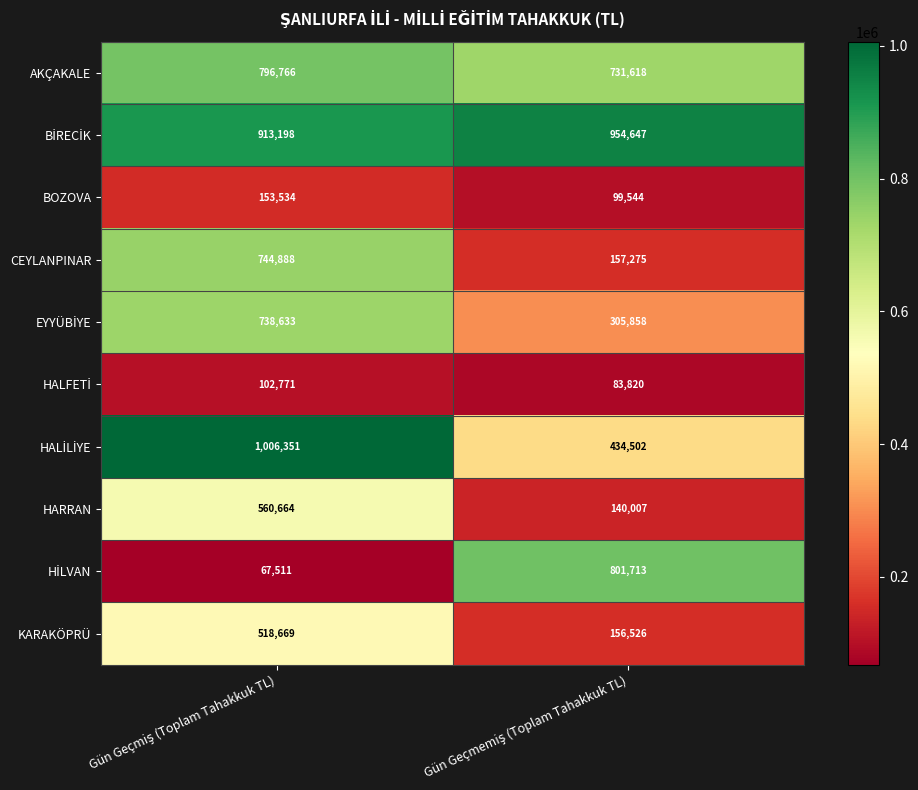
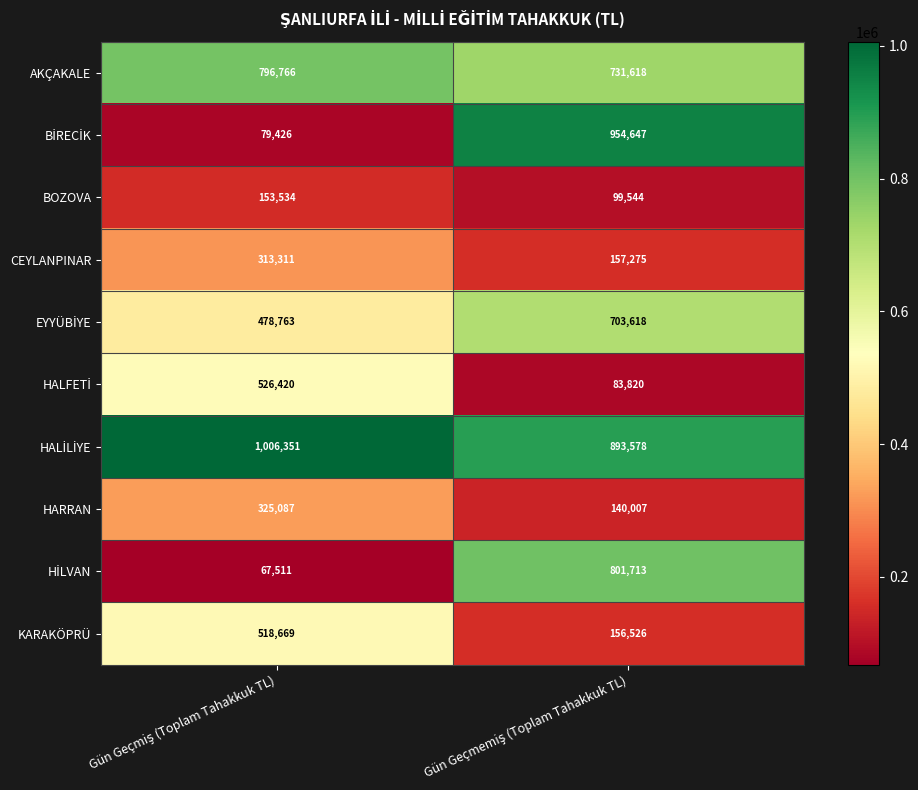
BİRECİK, Gün Geçmiş (Toplam Tahakkuk TL): 913,198 -> 79,426
CEYLANPINAR, Gün Geçmiş (Toplam Tahakkuk TL): 744,888 -> 313,311
EYYÜBİYE, Gün Geçmiş (Toplam Tahakkuk TL): 738,633 -> 478,763
EYYÜBİYE, Gün Geçmemiş (Toplam Tahakkuk TL): 305,858 -> 703,618
HALFETİ, Gün Geçmiş (Toplam Tahakkuk TL): 102,771 -> 526,420
HALİLİYE, Gün Geçmemiş (Toplam Tahakkuk TL): 434,502 -> 893,578
HARRAN, Gün Geçmiş (Toplam Tahakkuk TL): 560,664 -> 325,087
